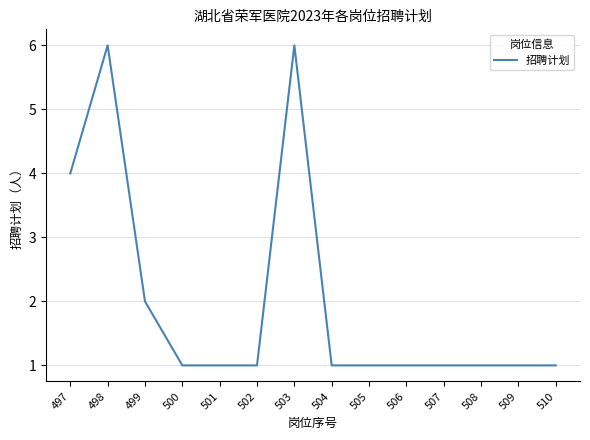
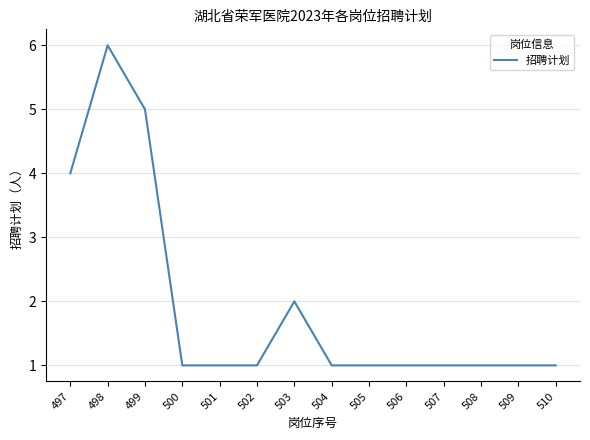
499: 2 -> 5
503: 6 -> 2
